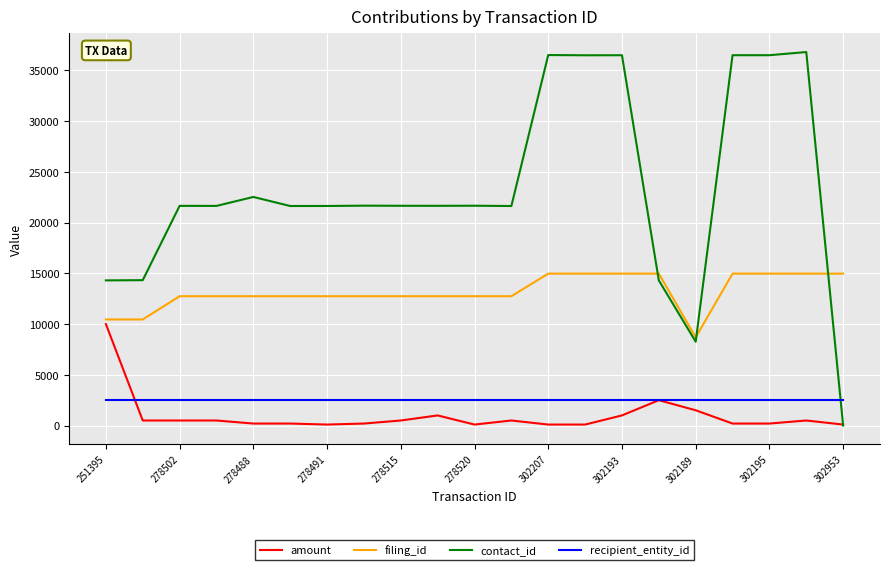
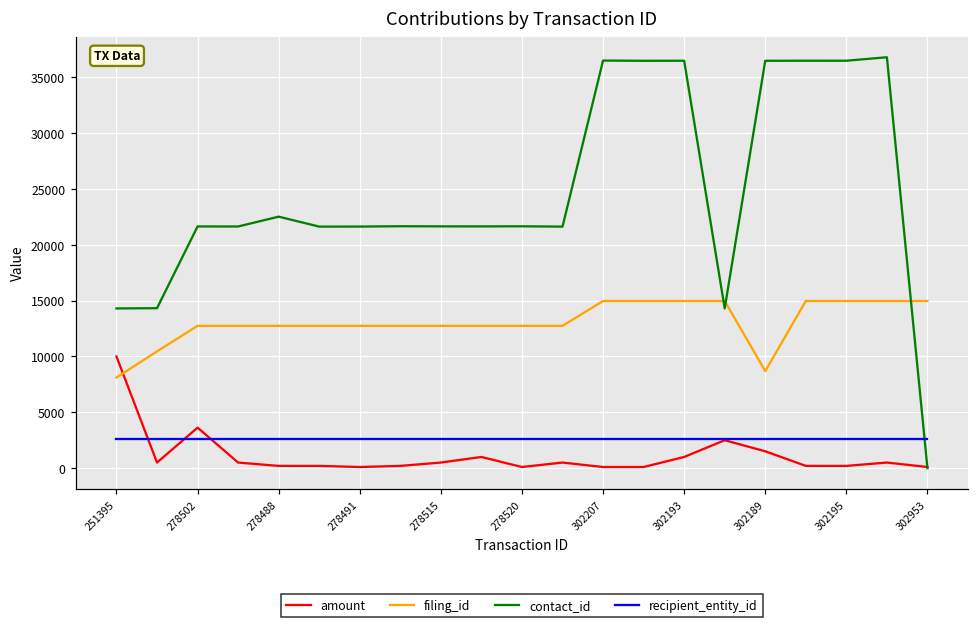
filing_id, 251395: 10500 -> 8100
amount, 278502: 500 -> 3600
contact_id, 302189: 8300 -> 36500
